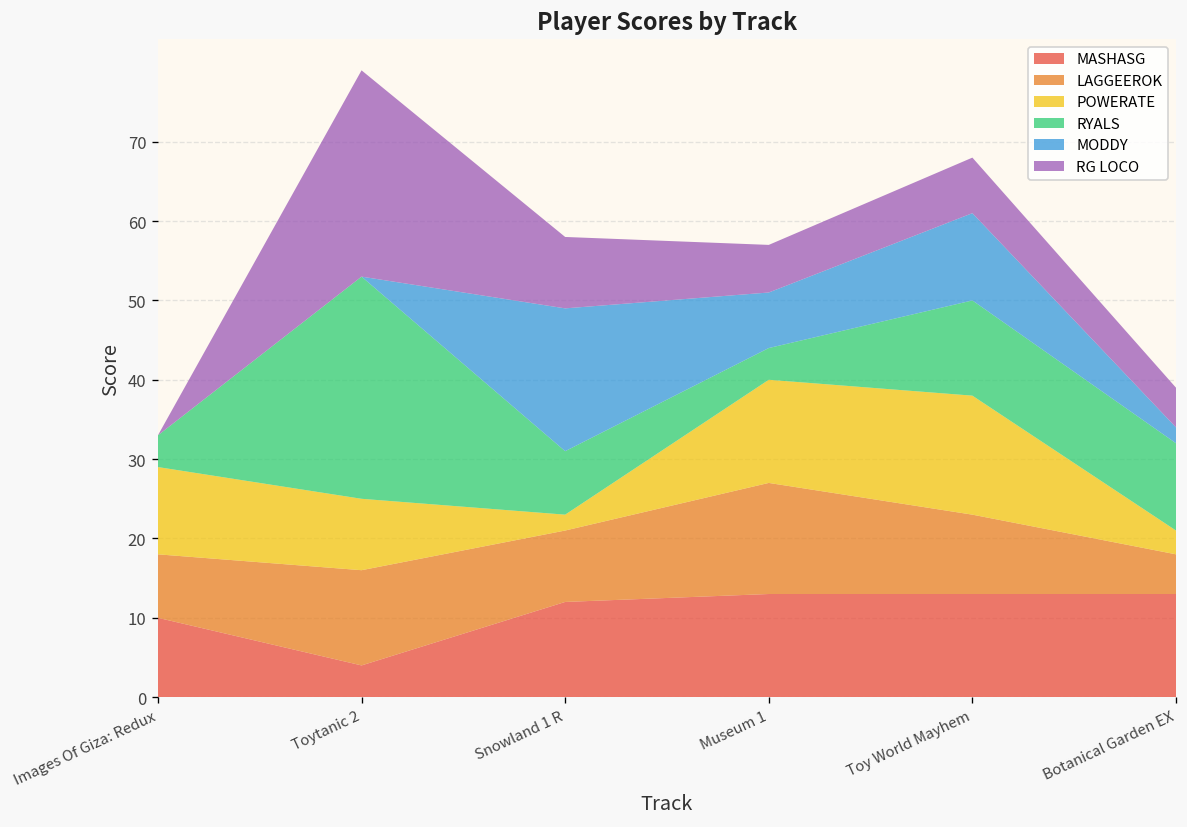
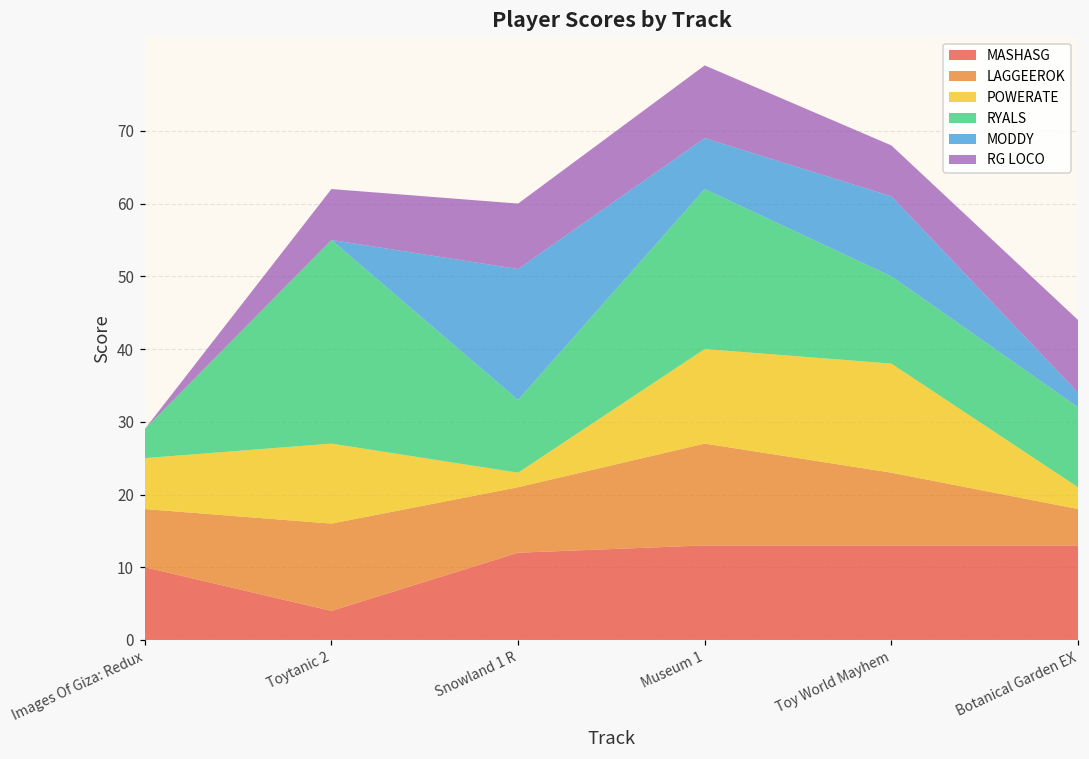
POWERATE, Images Of Giza: Redux: 11 -> 7
POWERATE, Toytanic 2: 9 -> 11
RG LOCO, Toytanic 2: 26 -> 7
RYALS, Snowland 1 R: 8 -> 10
RYALS, Museum 1: 4 -> 22
RG LOCO, Museum 1: 6 -> 10
RG LOCO, Botanical Garden EX: 5 -> 10
